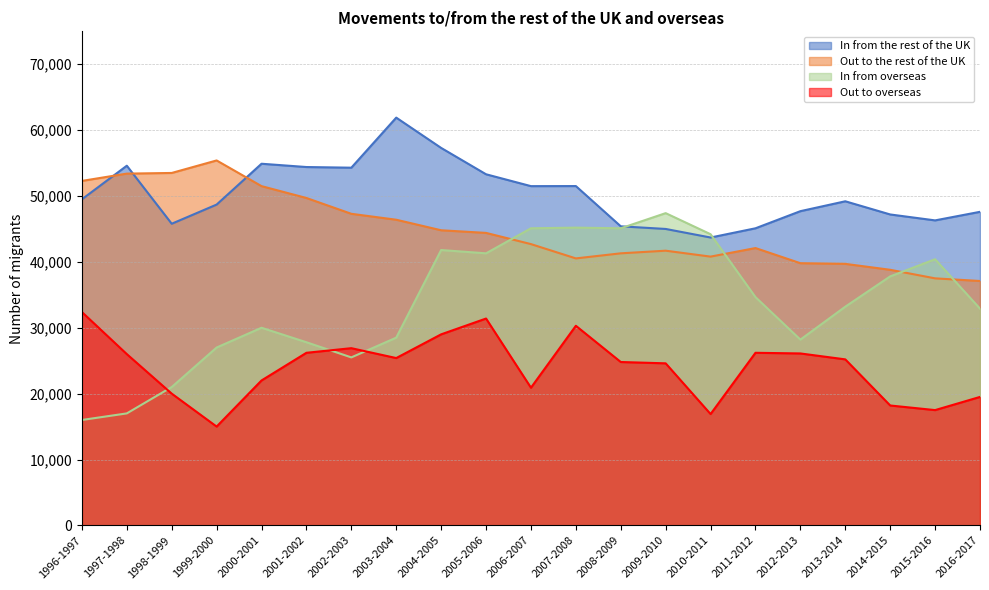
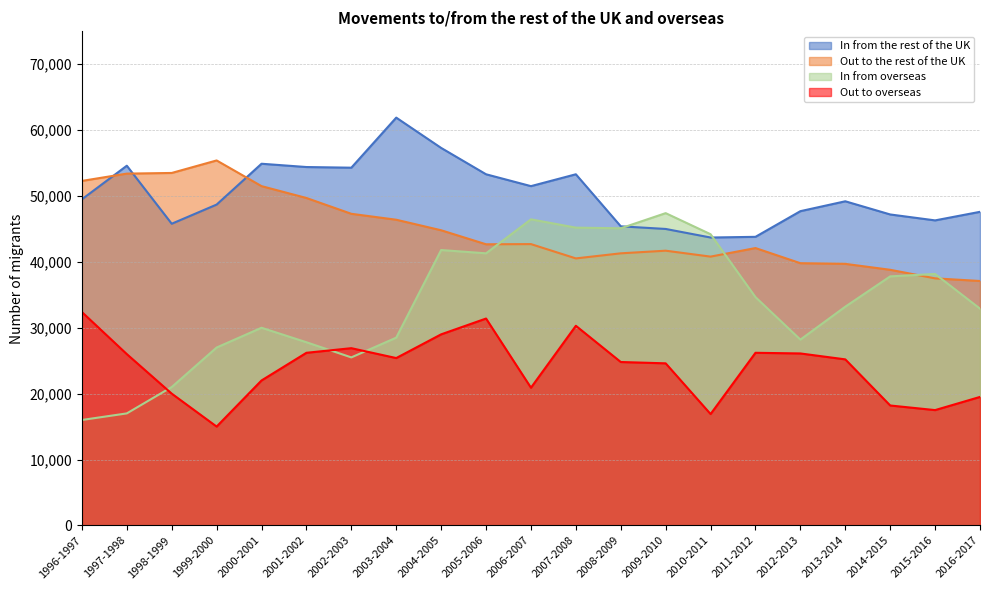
Out to the rest of the UK, 2005-2006: 44,000 -> 43,000
In from overseas, 2006-2007: 45,000 -> 46,000
In from the rest of the UK, 2007-2008: 52,000 -> 53,000
In from the rest of the UK, 2011-2012: 45,000 -> 44,000
In from overseas, 2015-2016: 40,000 -> 38,000
